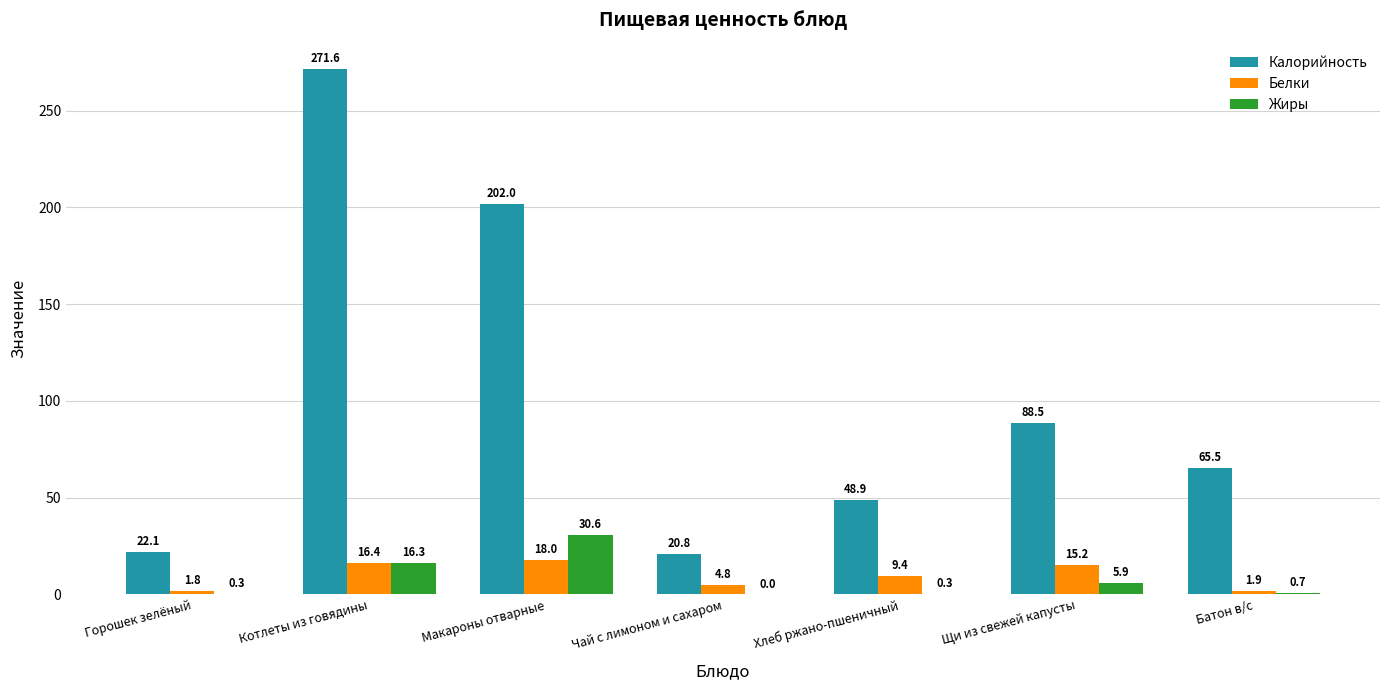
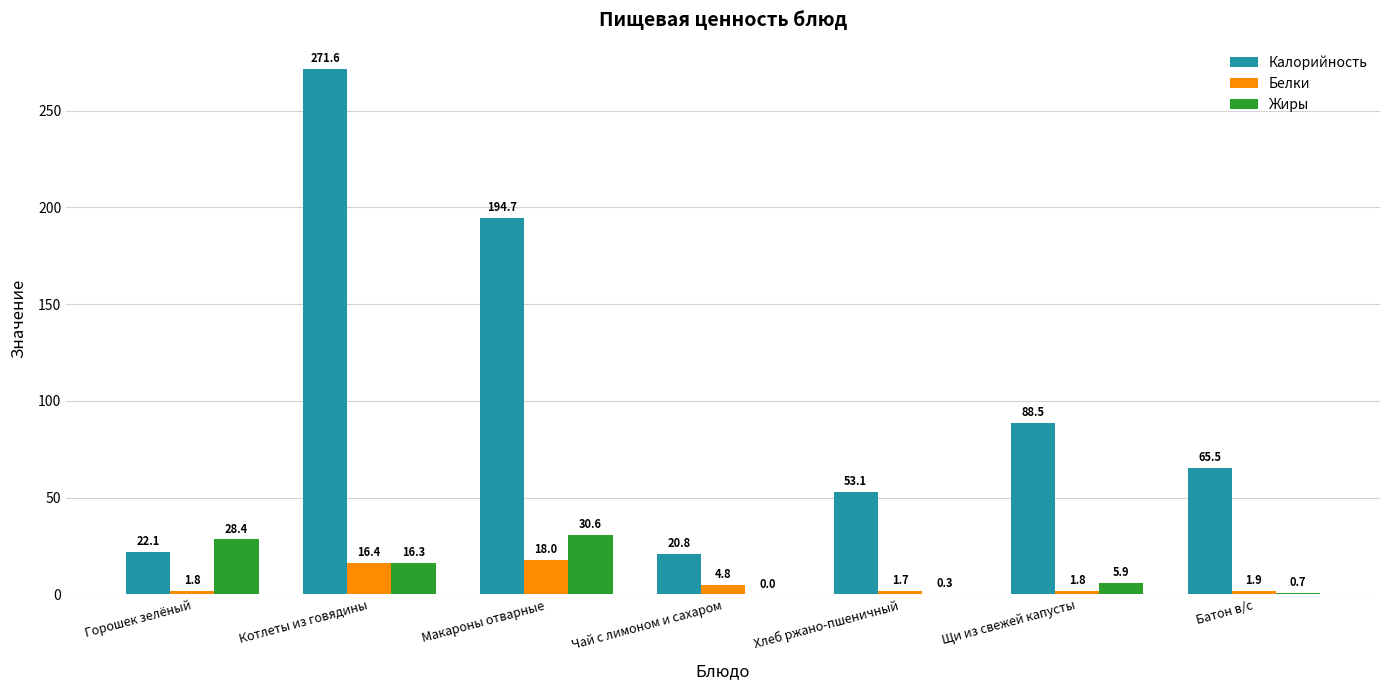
Жиры, Горошек зелёный: 0.3 -> 28.4
Калорийность, Макароны отварные: 202.0 -> 194.7
Калорийность, Хлеб ржано-пшеничный: 48.9 -> 53.1
Белки, Хлеб ржано-пшеничный: 9.4 -> 1.7
Белки, Щи из свежей капусты: 15.2 -> 1.8
